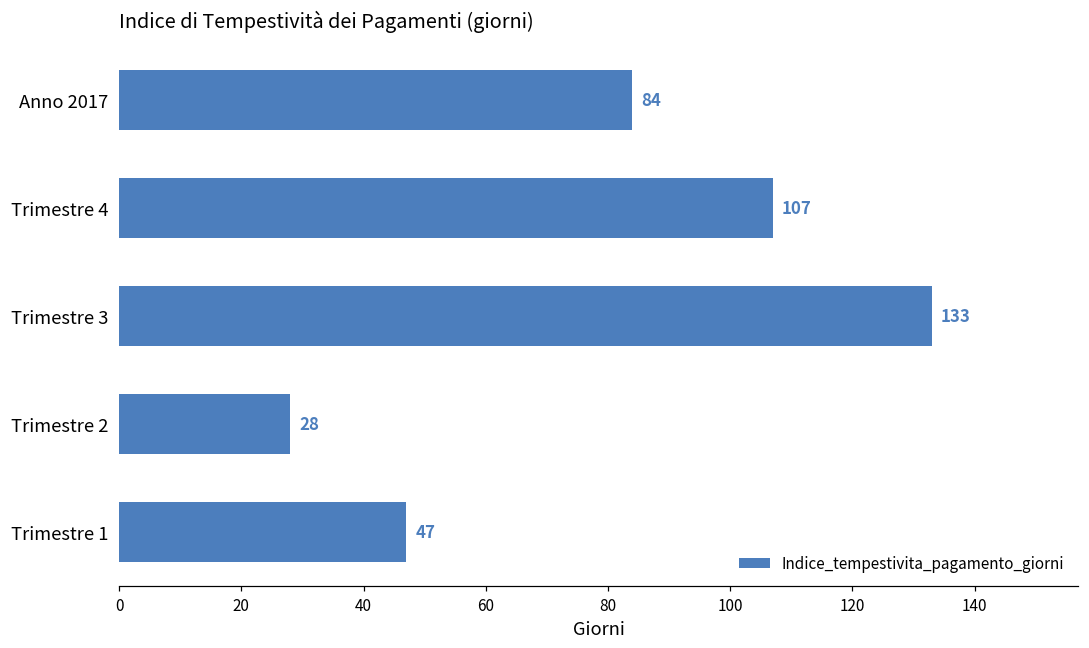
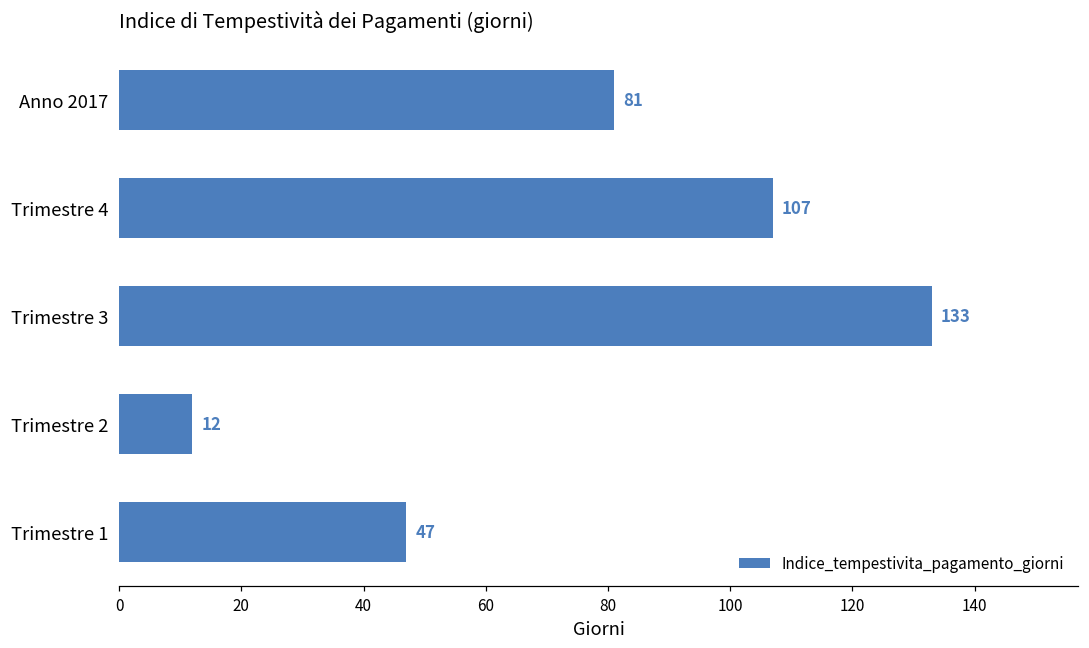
Anno 2017: 84 -> 81
Trimestre 2: 28 -> 12
